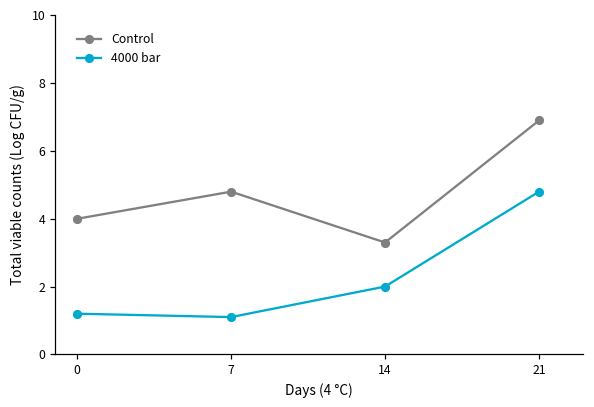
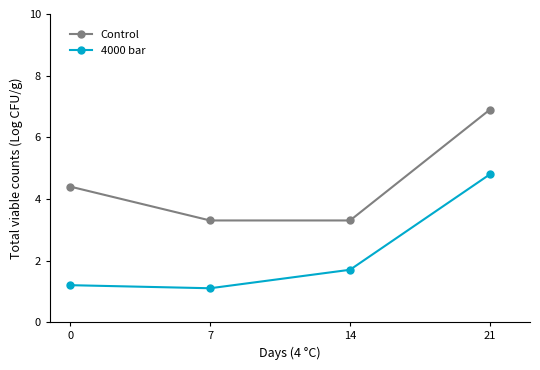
Control, 0: 4.0 -> 4.4
Control, 7: 4.8 -> 3.3
4000 bar, 14: 2.0 -> 1.7
